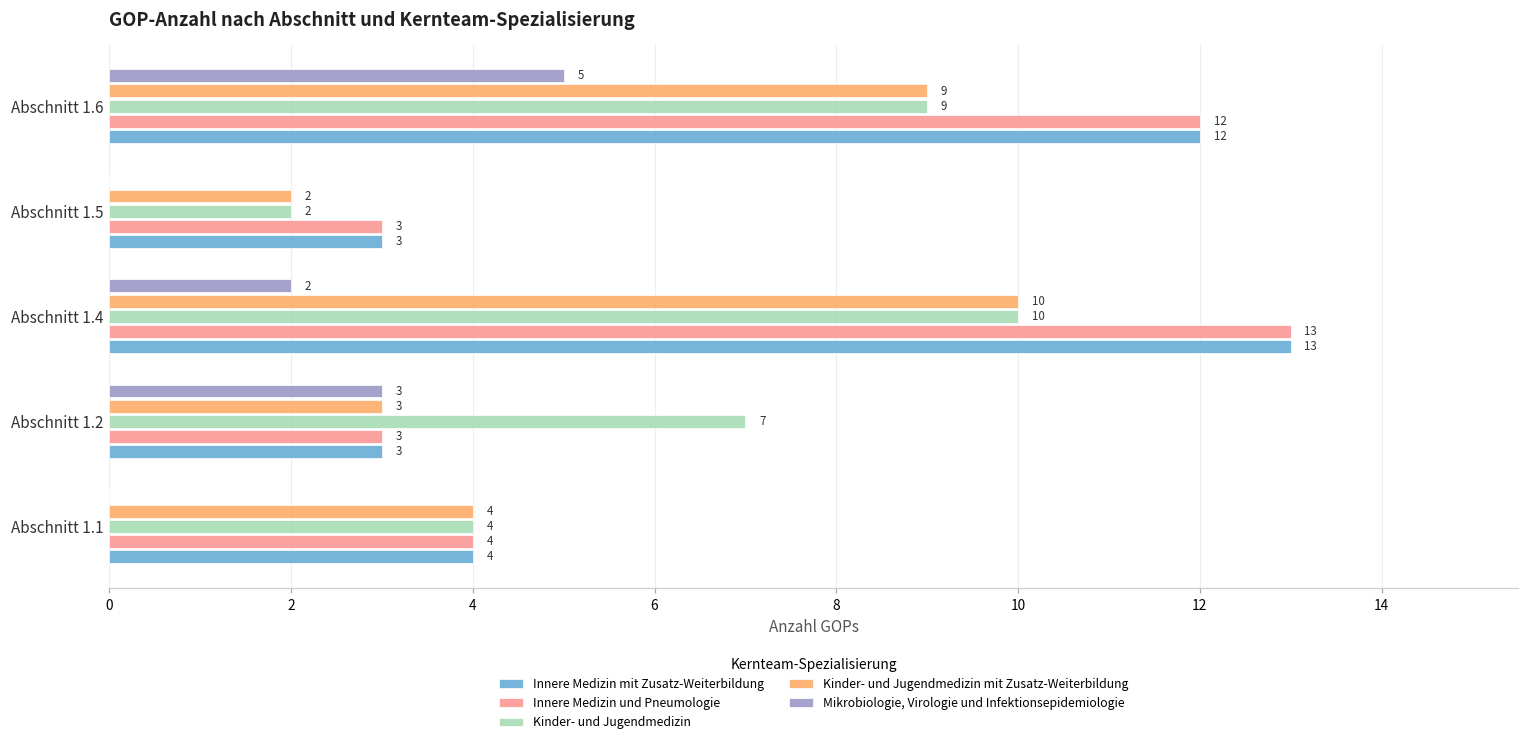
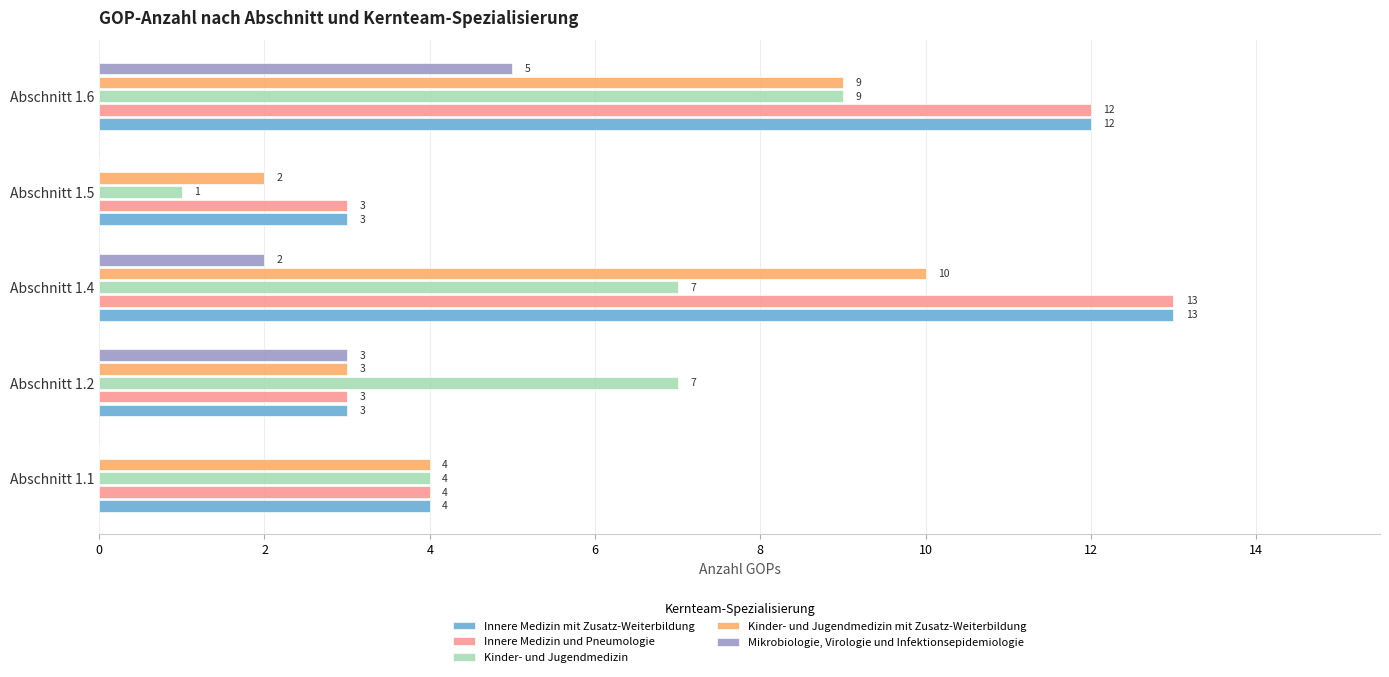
Kinder- und Jugendmedizin, Abschnitt 1.5: 2 -> 1
Kinder- und Jugendmedizin, Abschnitt 1.4: 10 -> 7
